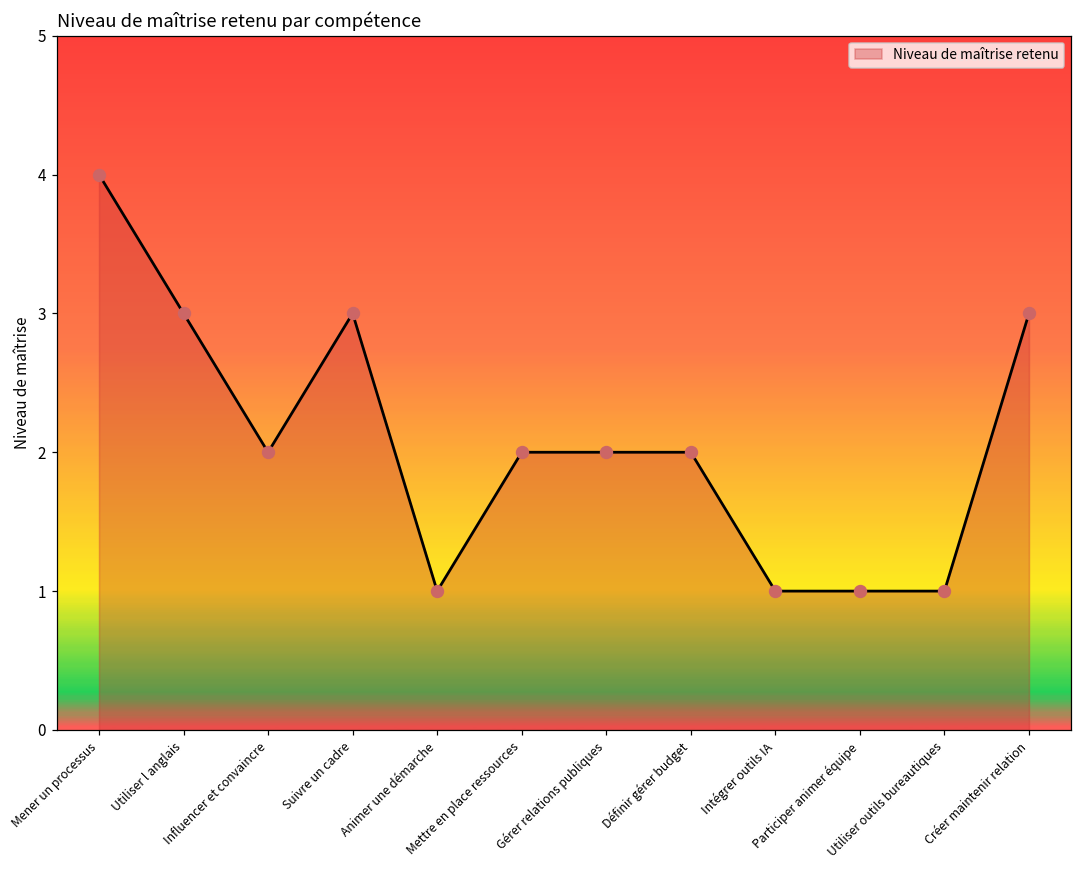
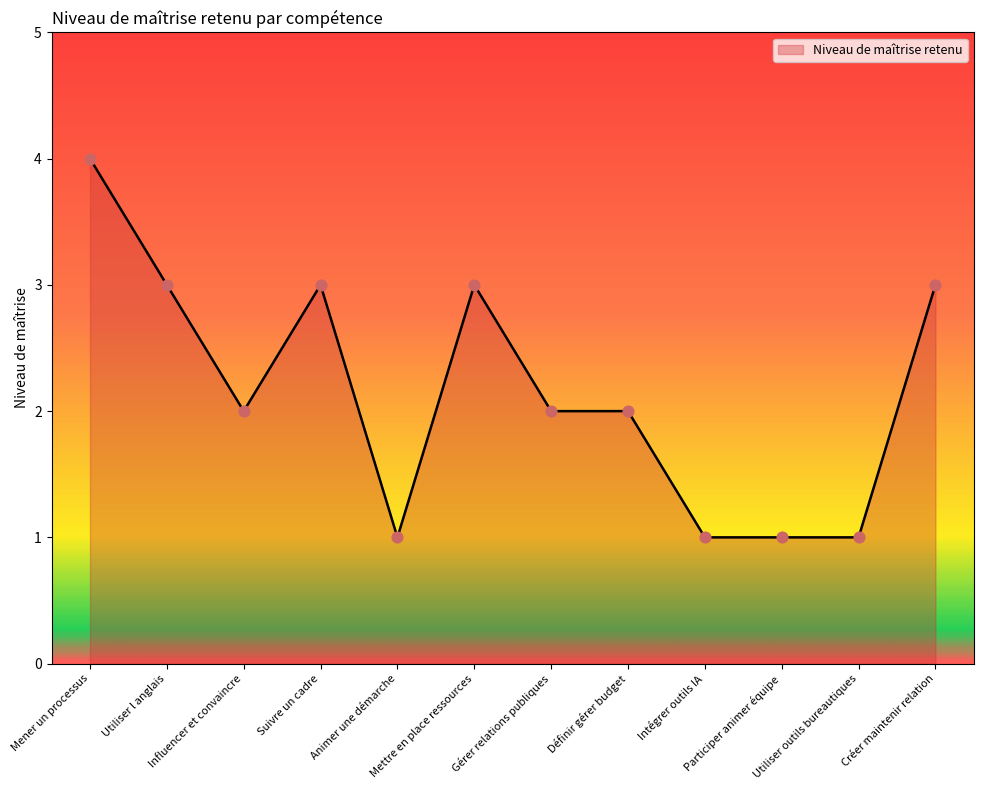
Mettre en place ressources: 2 -> 3
